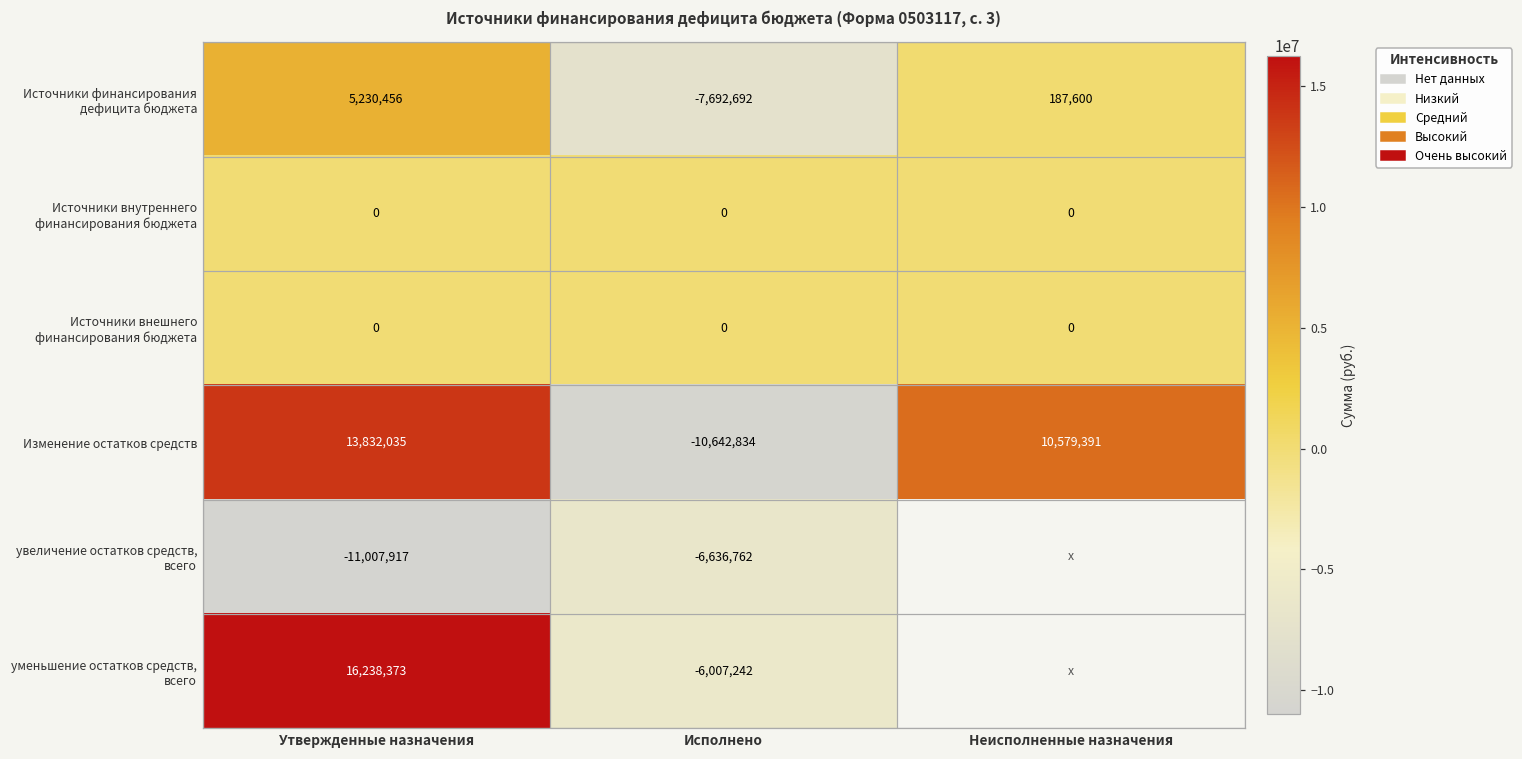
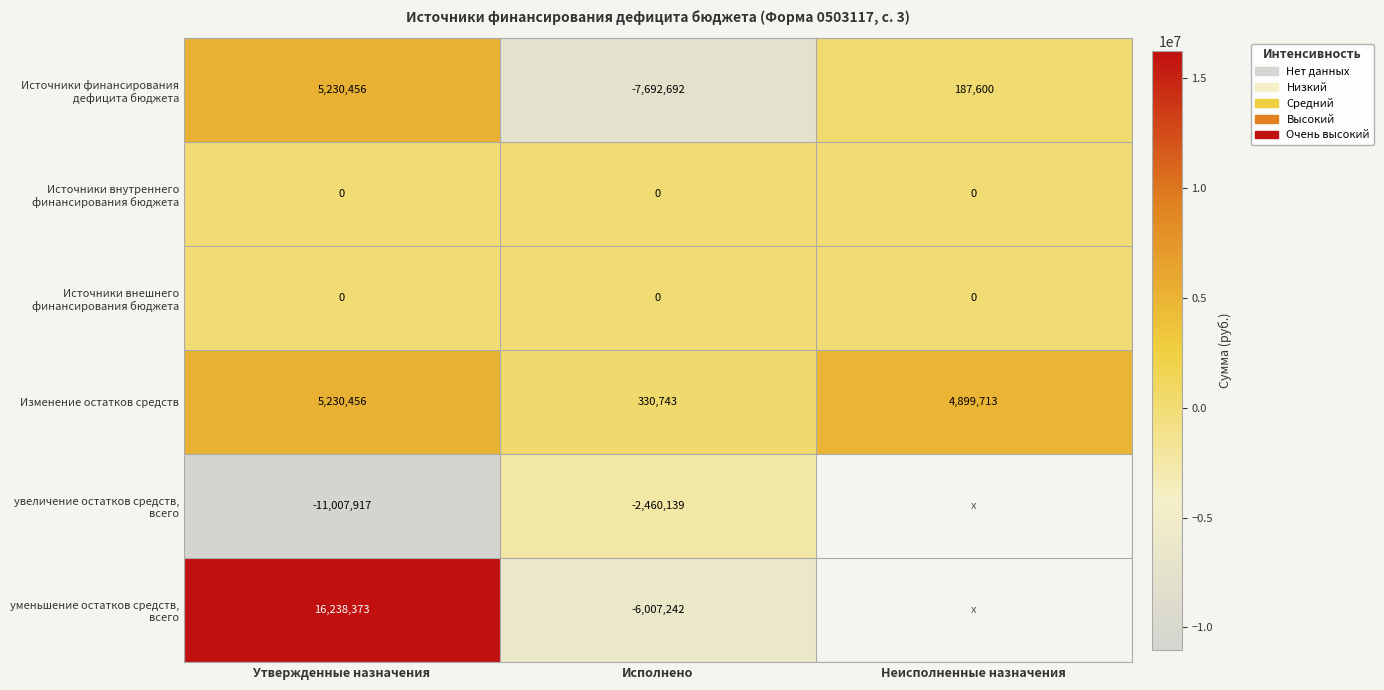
Изменение остатков средств, Утвержденные назначения: 13,832,035 -> 5,230,456
Изменение остатков средств, Исполнено: -10,642,834 -> 330,743
Изменение остатков средств, Неисполненные назначения: 10,579,391 -> 4,899,713
увеличение остатков средств, всего, Исполнено: -6,636,762 -> -2,460,139
